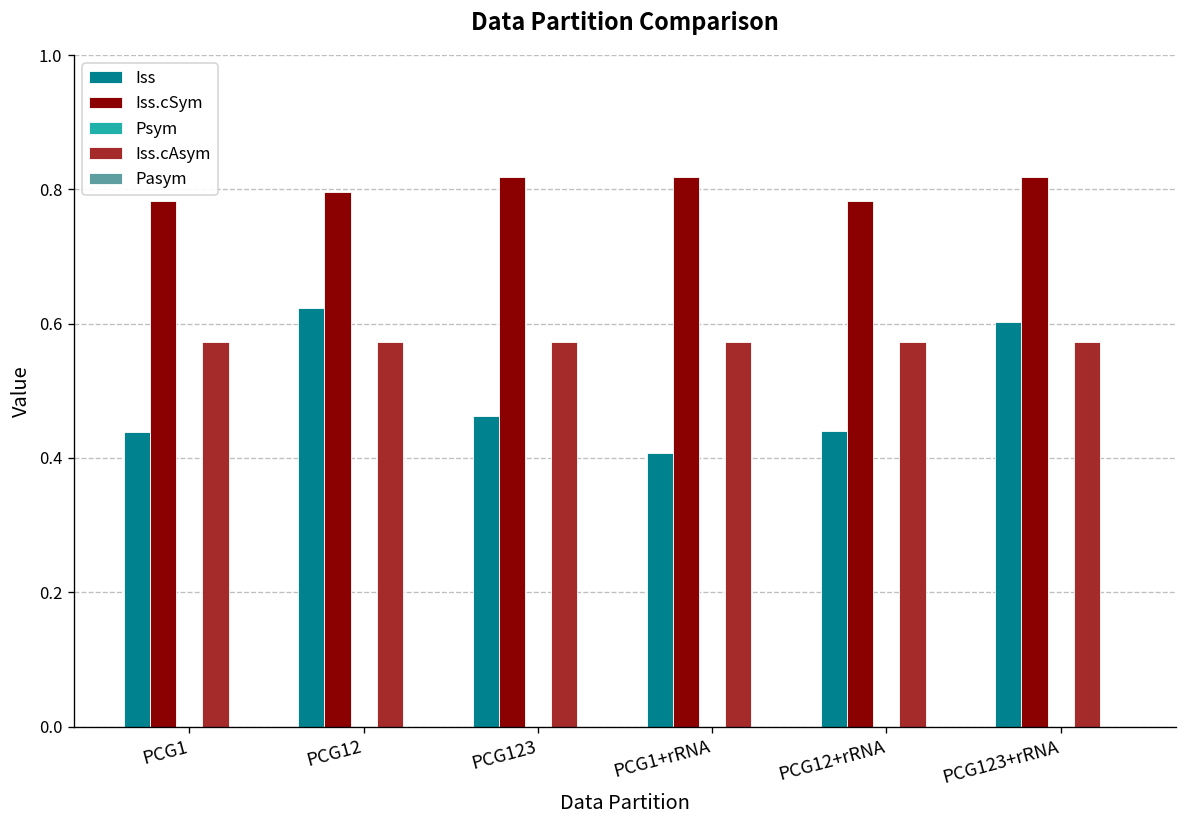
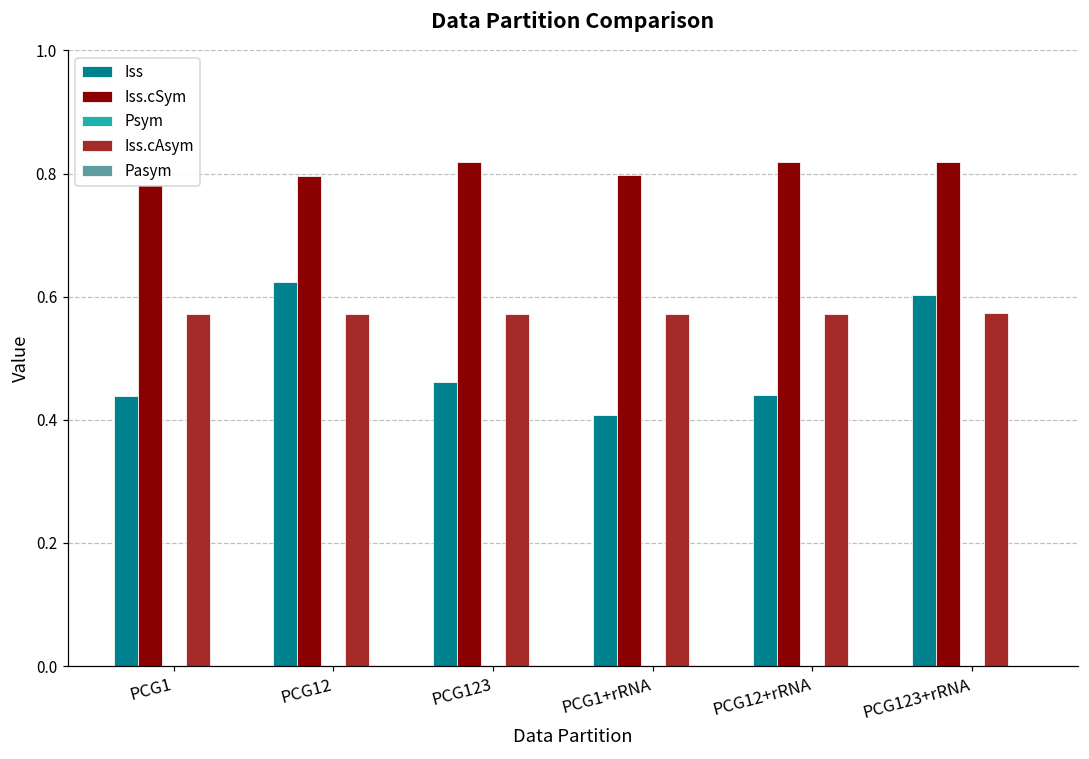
Iss.cSym, PCG1+rRNA: 0.82 -> 0.80
Iss.cSym, PCG12+rRNA: 0.78 -> 0.82
